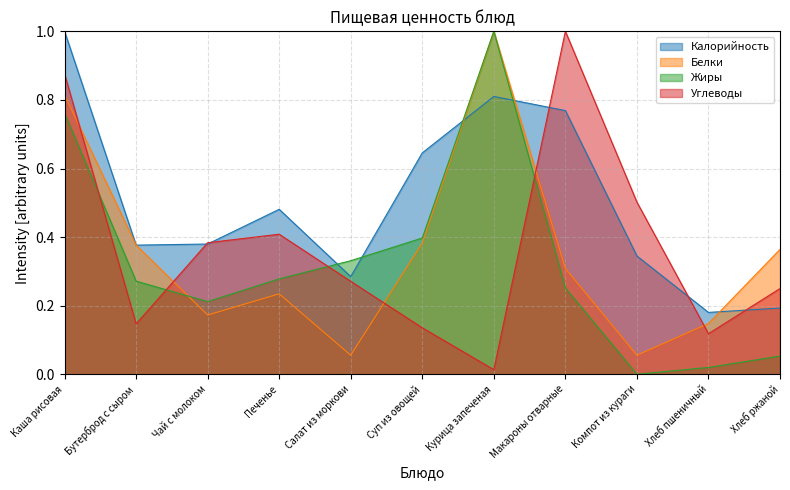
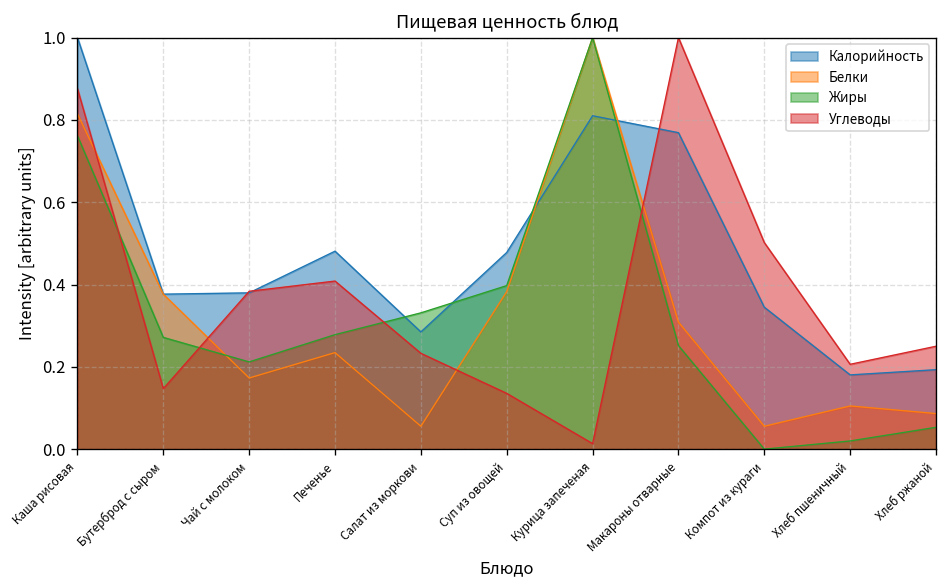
Углеводы, Салат из моркови: 0.27 -> 0.23
Калорийность, Суп из овощей: 0.65 -> 0.48
Белки, Хлеб пшеничный: 0.15 -> 0.10
Углеводы, Хлеб пшеничный: 0.12 -> 0.21
Белки, Хлеб ржаной: 0.36 -> 0.09
